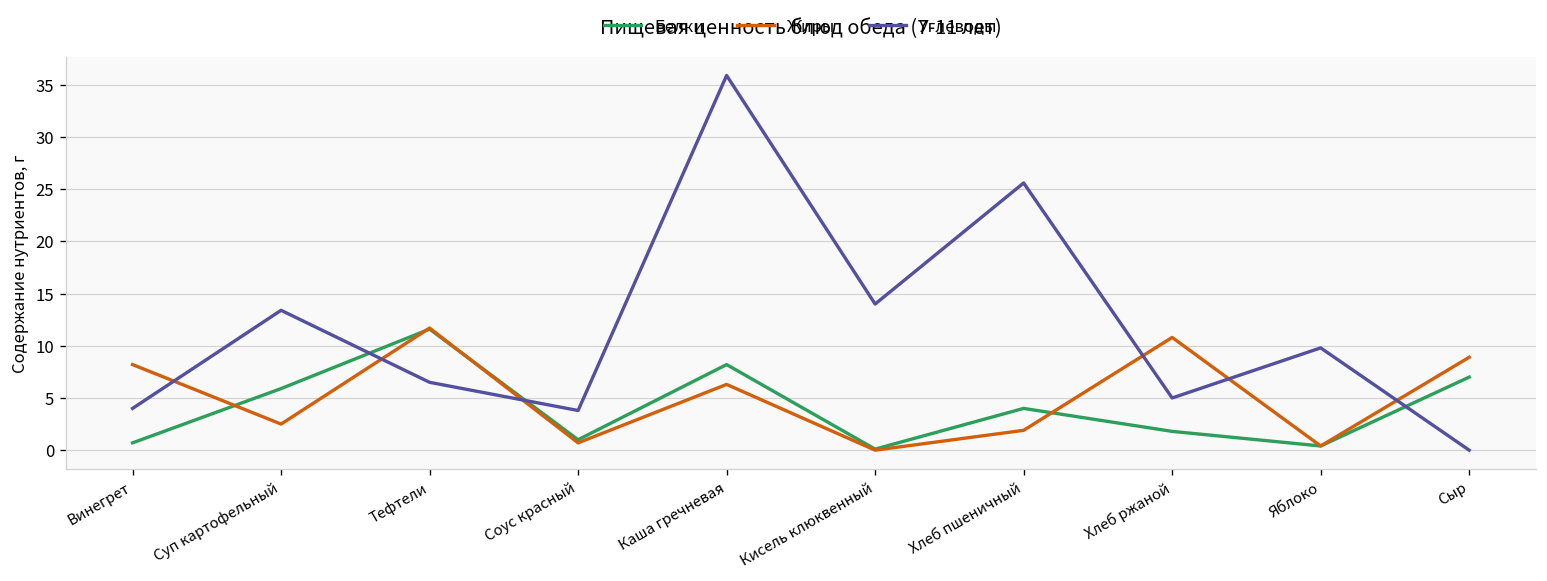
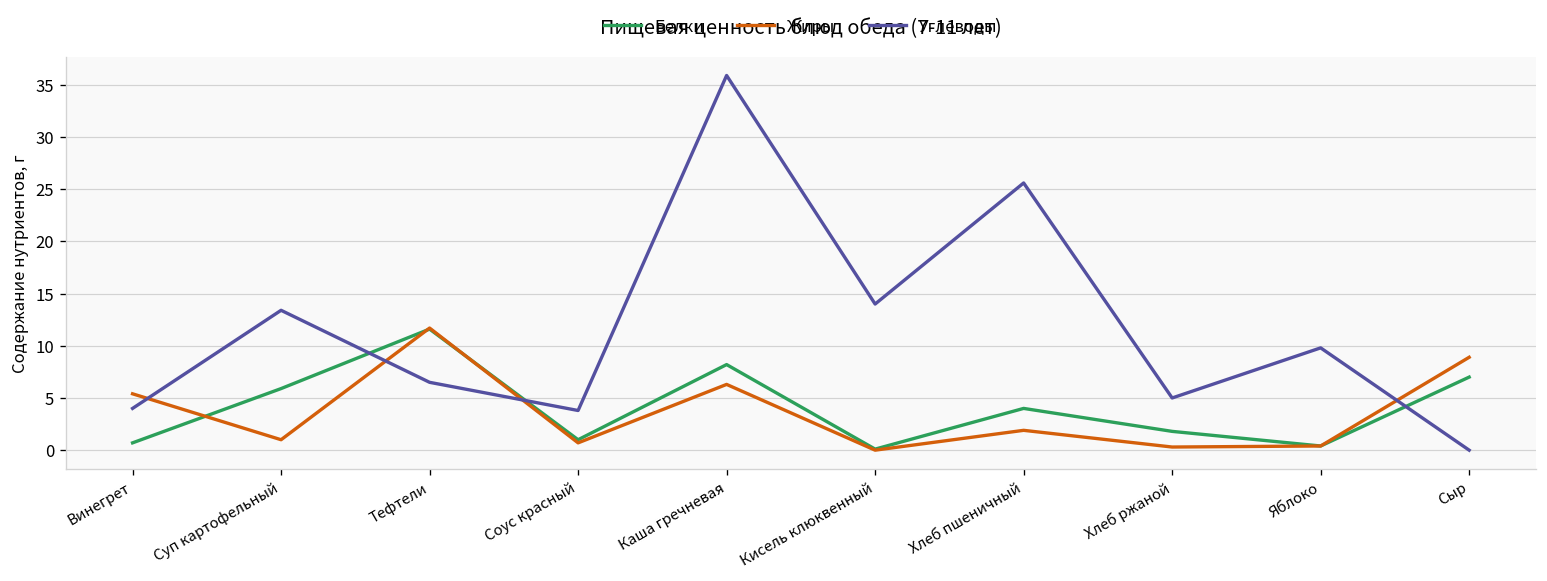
Жиры, Винегрет: 8 -> 5
Жиры, Суп картофельный: 3 -> 1
Жиры, Хлеб ржаной: 11 -> 0
